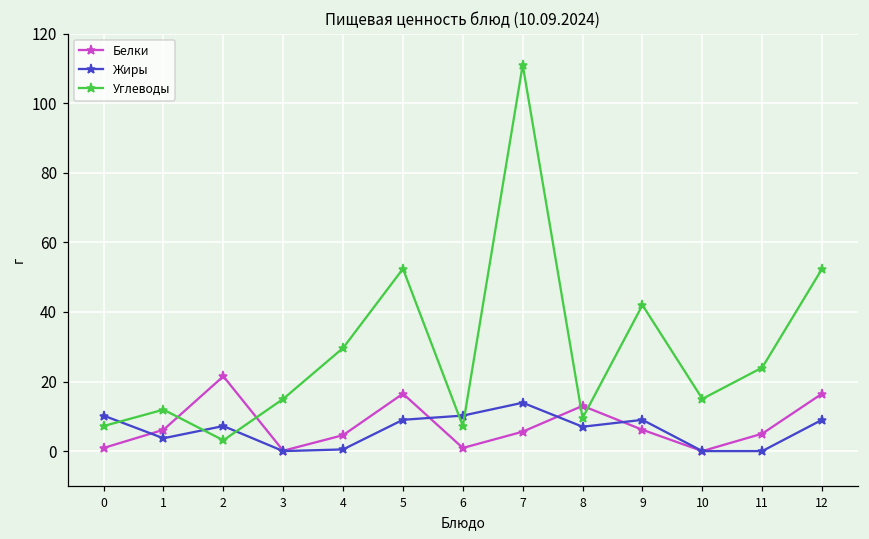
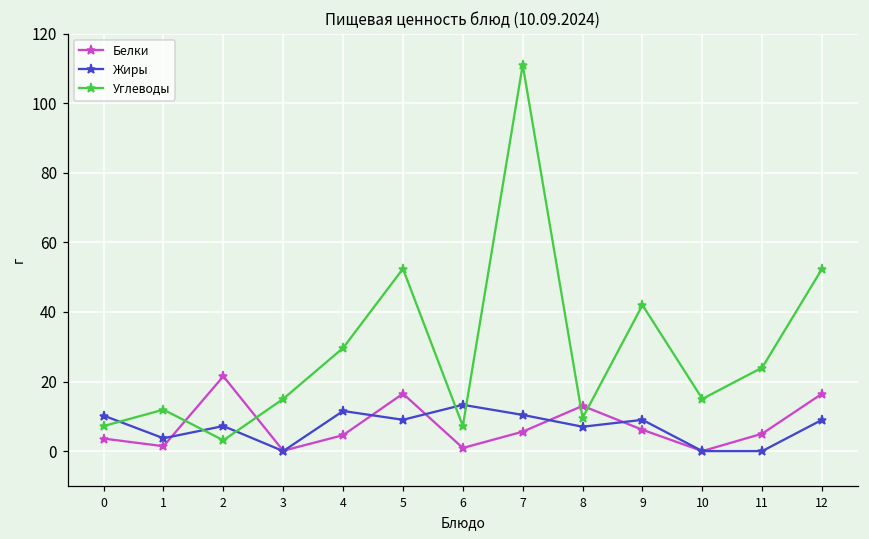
Белки, 0: 1 -> 4
Белки, 1: 6 -> 1
Жиры, 4: 0 -> 12
Жиры, 6: 10 -> 13
Жиры, 7: 14 -> 10
